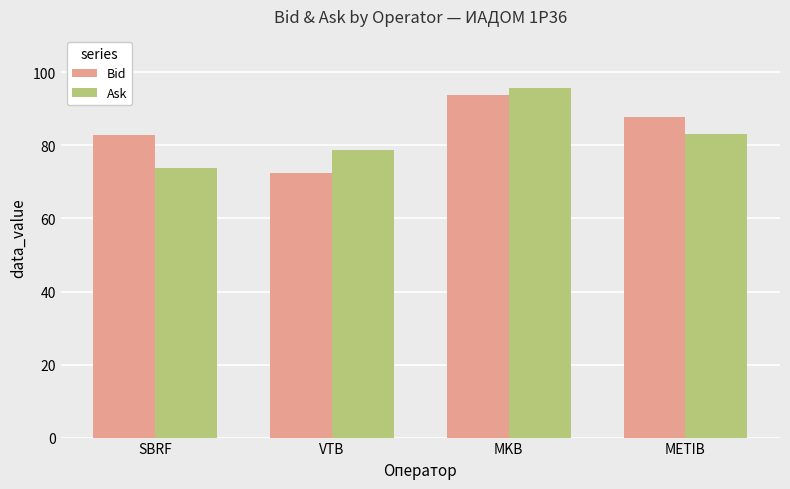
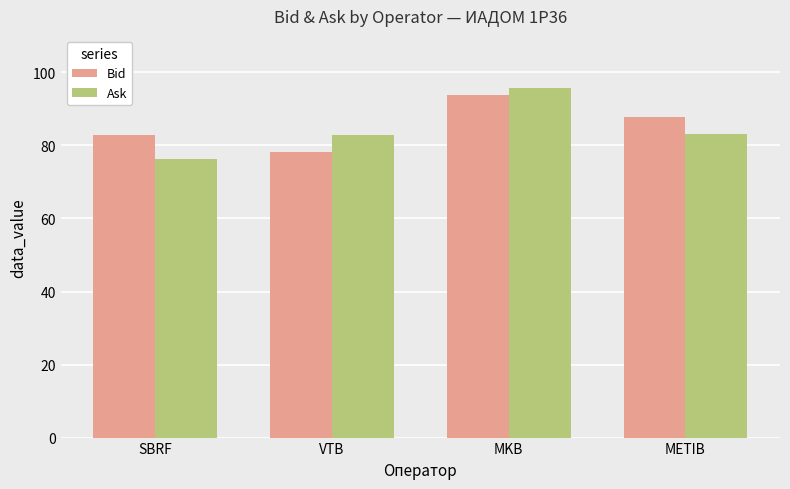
Ask, SBRF: 74 -> 76
Bid, VTB: 72 -> 78
Ask, VTB: 79 -> 83
